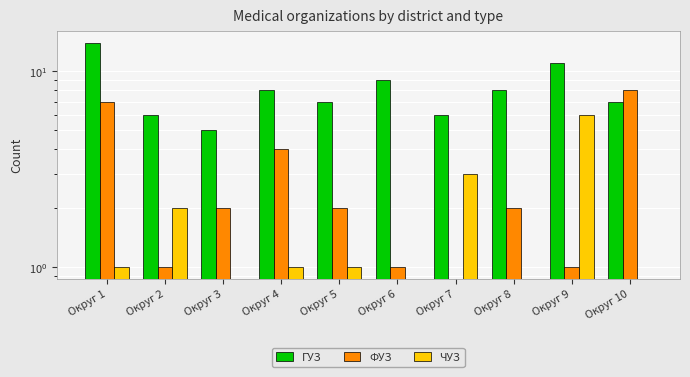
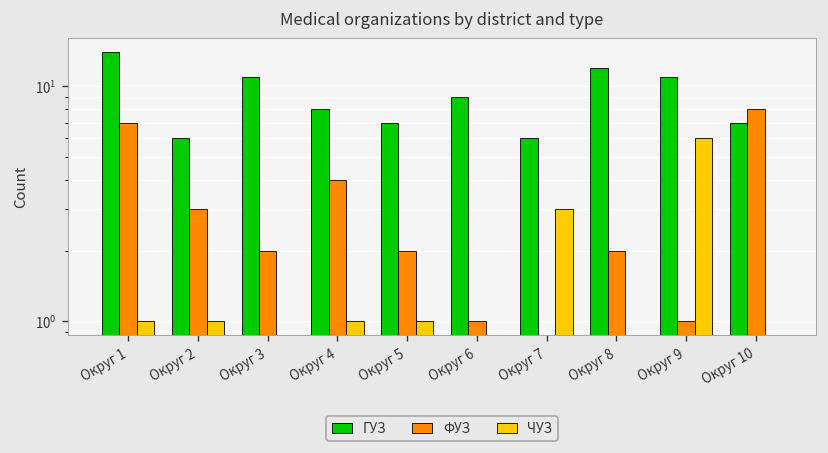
ФУЗ, Округ 2: 1 -> 3
ЧУЗ, Округ 2: 2 -> 1
ГУЗ, Округ 3: 5 -> 11
ГУЗ, Округ 8: 8 -> 12
